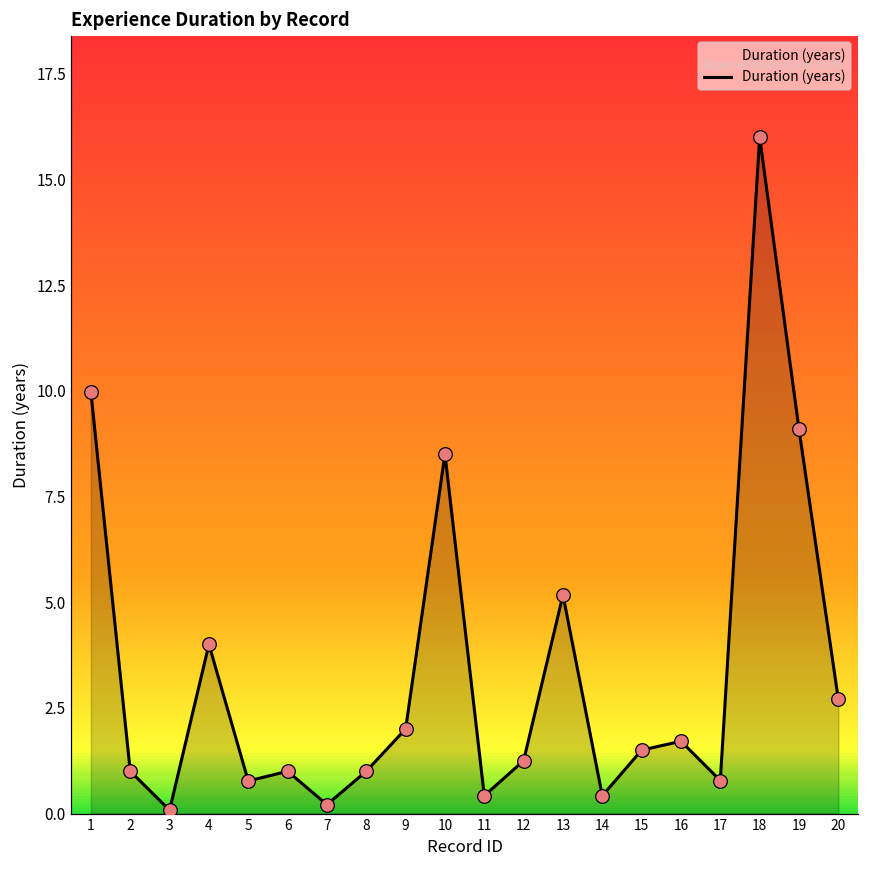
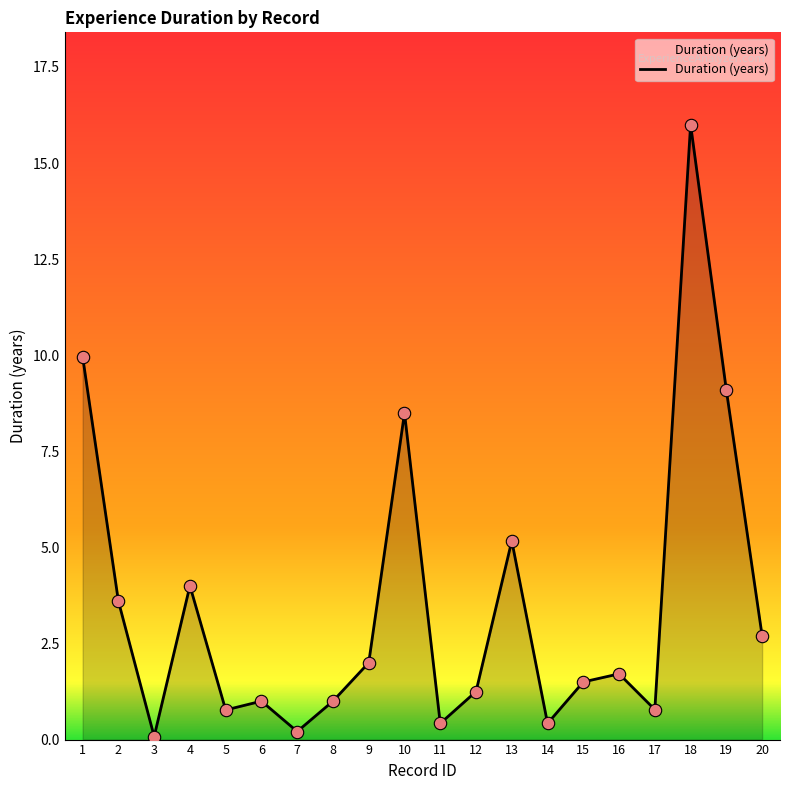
2: 1.0 -> 3.6
